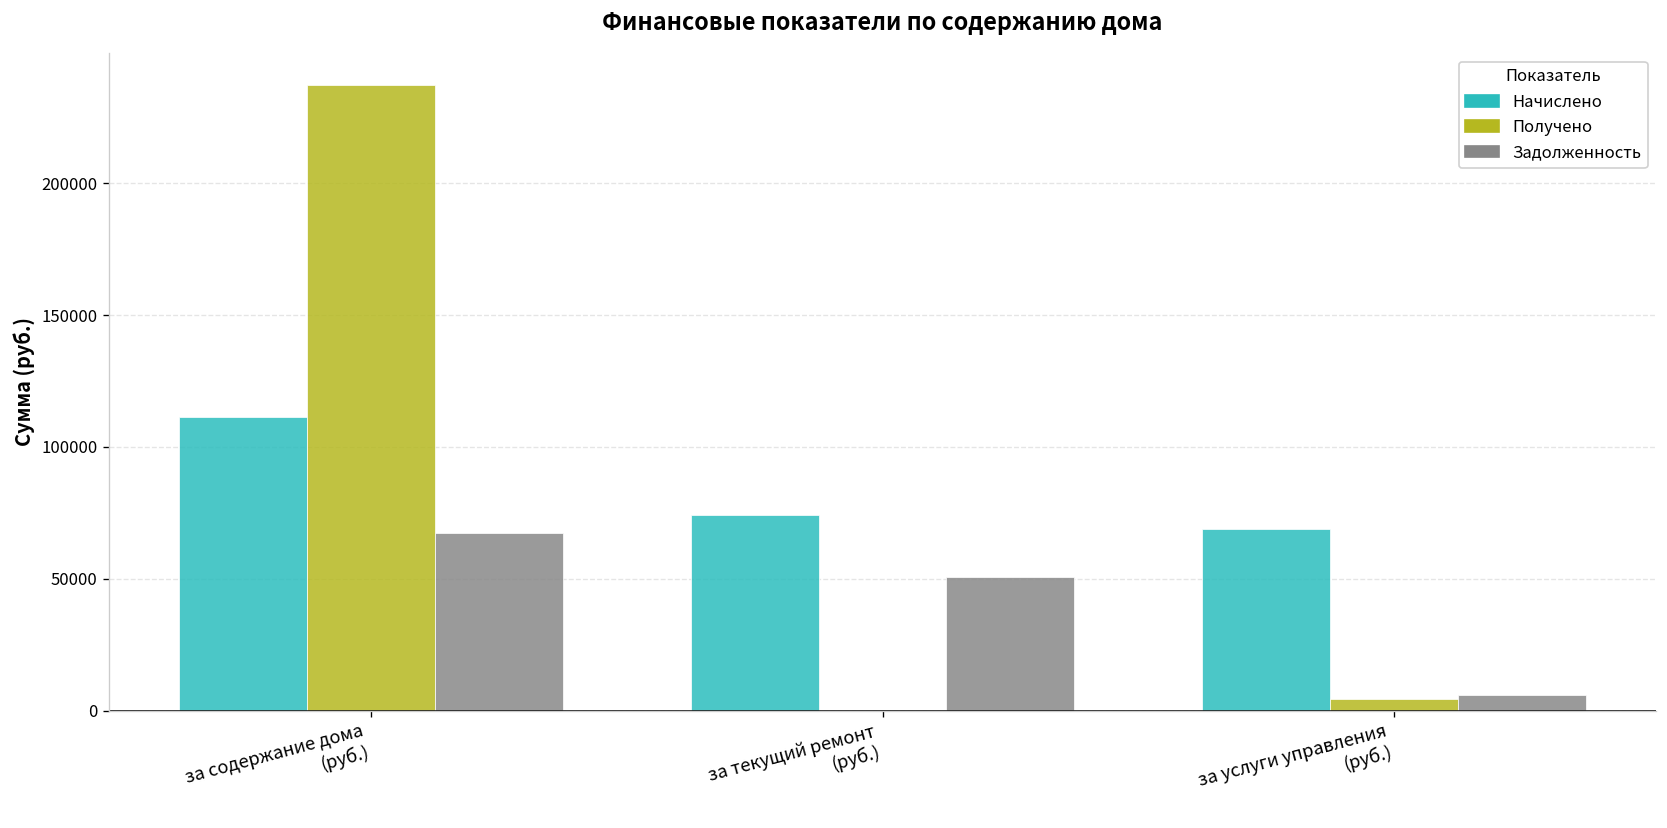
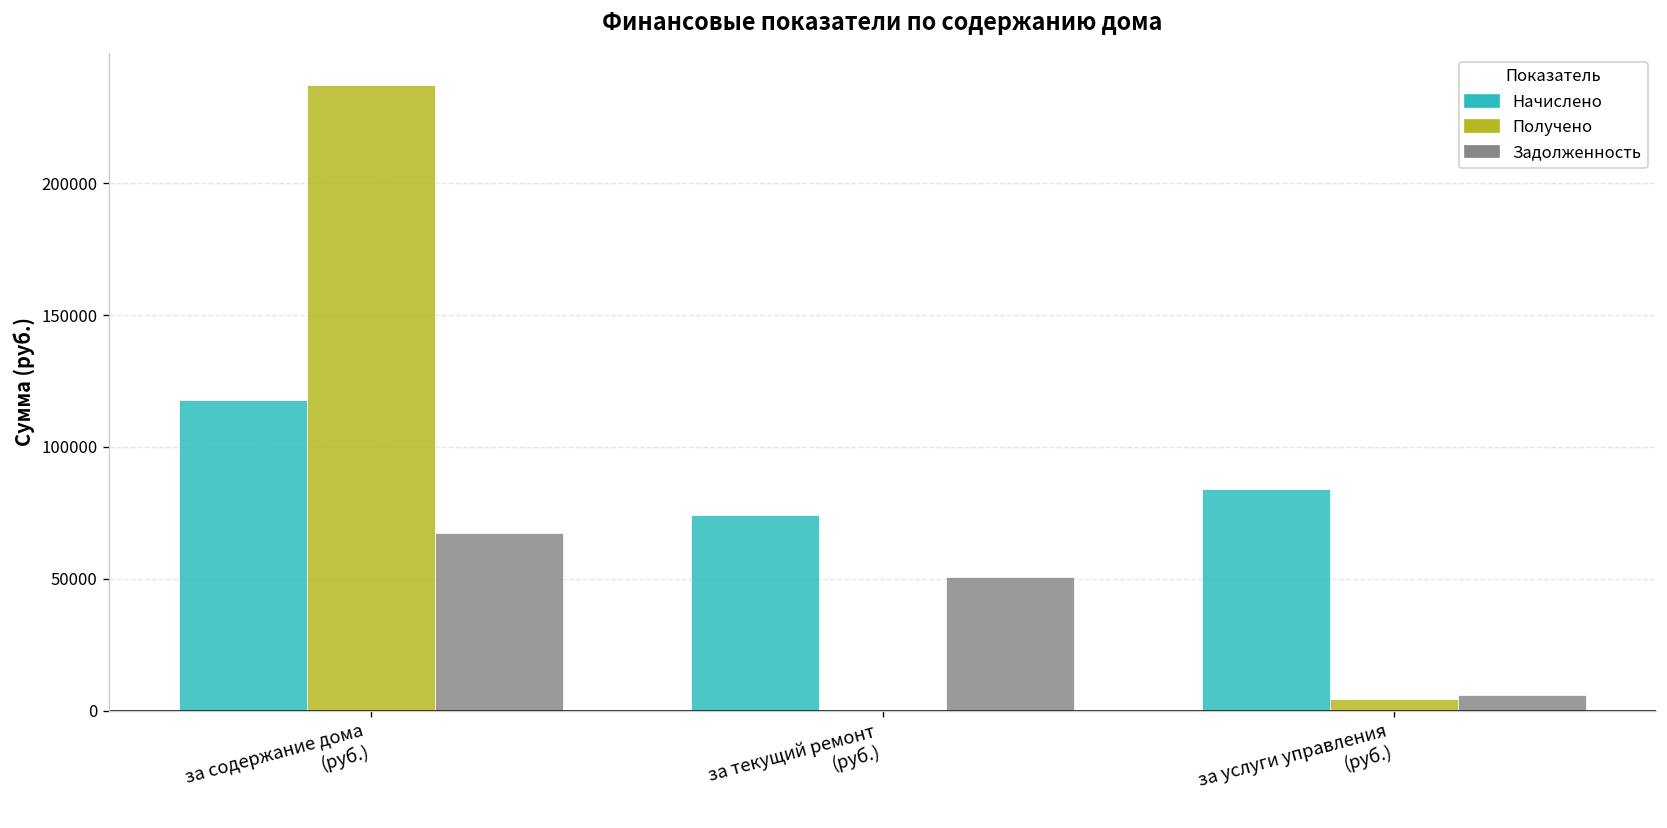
Начислено, за содержание дома (руб.): 111000 -> 118000
Начислено, за услуги управления (руб.): 69000 -> 84000
